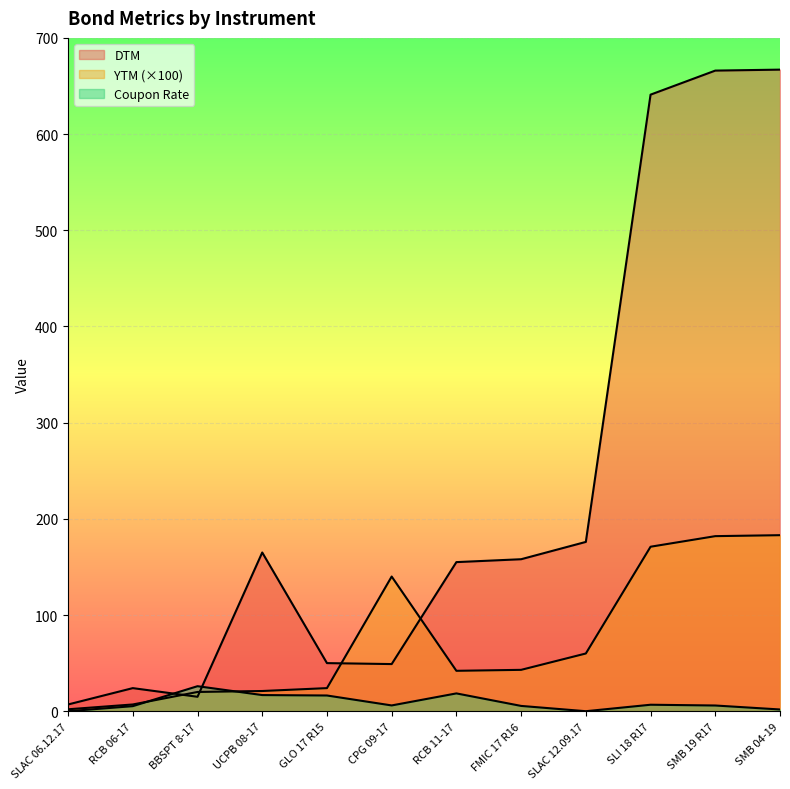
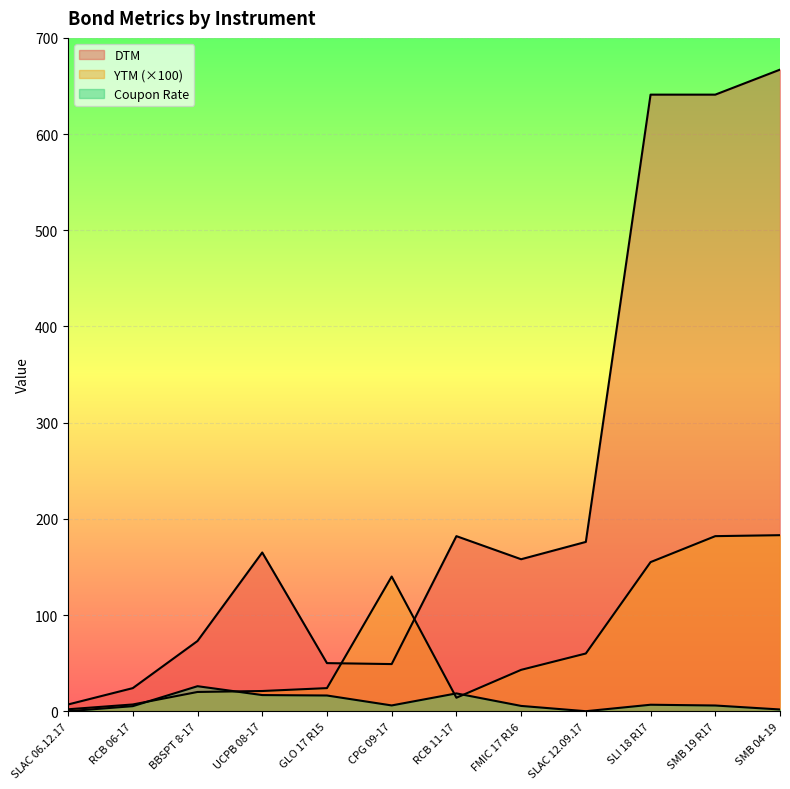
DTM, BBSPT 8-17: 20 -> 70
DTM, RCB 11-17: 160 -> 180
YTM (×100), RCB 11-17: 40 -> 10
YTM (×100), SLI 18 R17: 170 -> 160
DTM, SMB 19 R17: 670 -> 640
